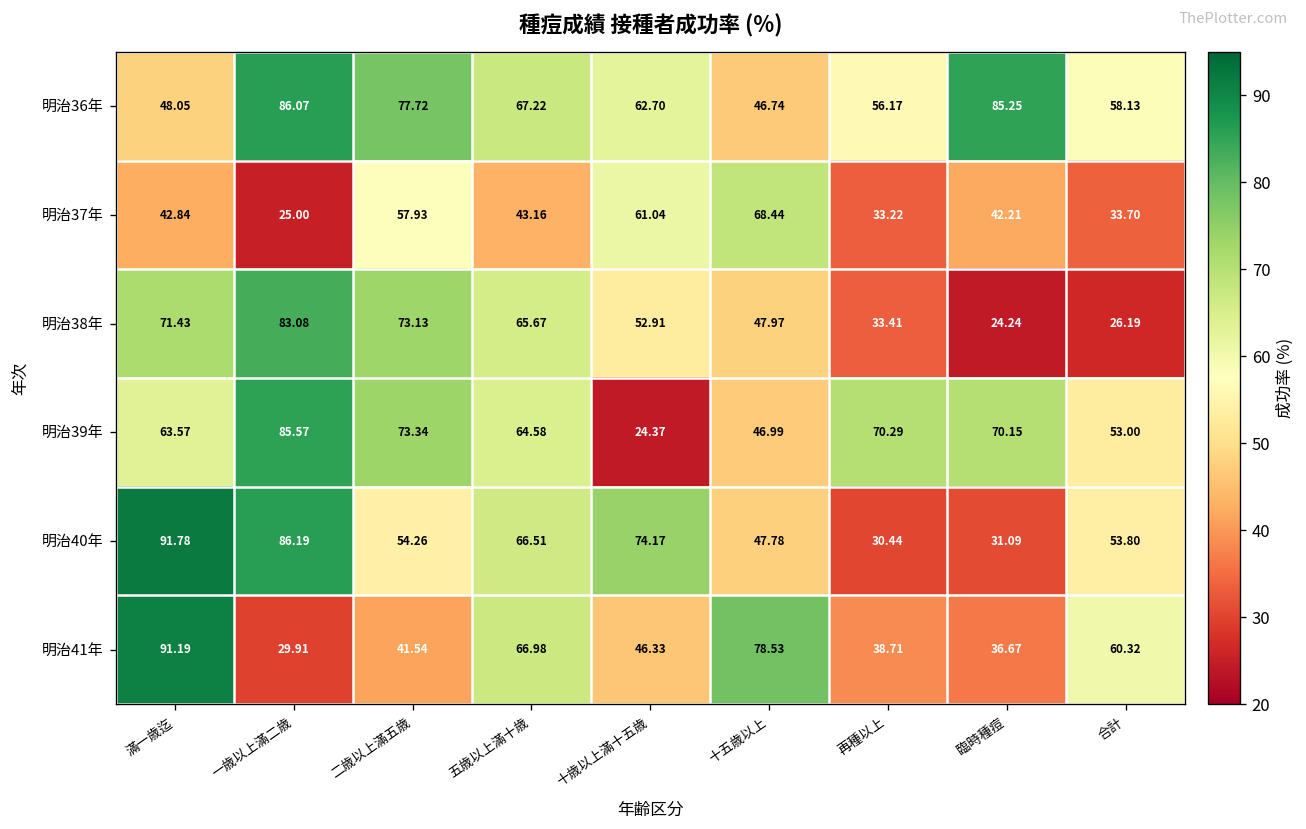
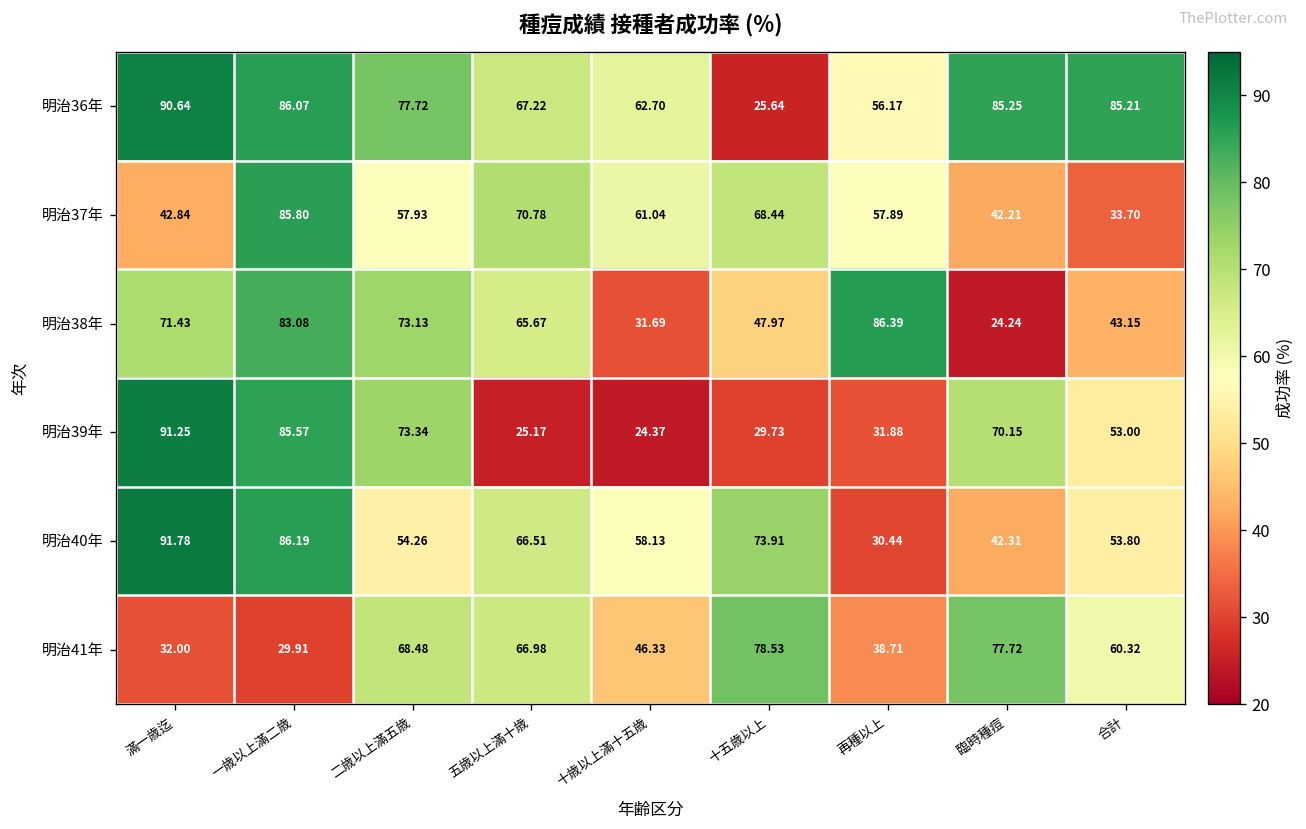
明治36年, 滿一歳迄: 48.05 -> 90.64
明治36年, 十五歳以上: 46.74 -> 25.64
明治36年, 合計: 58.13 -> 85.21
明治37年, 一歳以上滿二歳: 25.00 -> 85.80
明治37年, 五歳以上滿十歳: 43.16 -> 70.78
明治37年, 再種以上: 33.22 -> 57.89
明治38年, 十歳以上滿十五歳: 52.91 -> 31.69
明治38年, 再種以上: 33.41 -> 86.39
明治38年, 合計: 26.19 -> 43.15
明治39年, 滿一歳迄: 63.57 -> 91.25
明治39年, 五歳以上滿十歳: 64.58 -> 25.17
明治39年, 十五歳以上: 46.99 -> 29.73
明治39年, 再種以上: 70.29 -> 31.88
明治40年, 十歳以上滿十五歳: 74.17 -> 58.13
明治40年, 十五歳以上: 47.78 -> 73.91
明治40年, 臨時種痘: 31.09 -> 42.31
明治41年, 滿一歳迄: 91.19 -> 32.00
明治41年, 二歳以上滿五歳: 41.54 -> 68.48
明治41年, 臨時種痘: 36.67 -> 77.72
